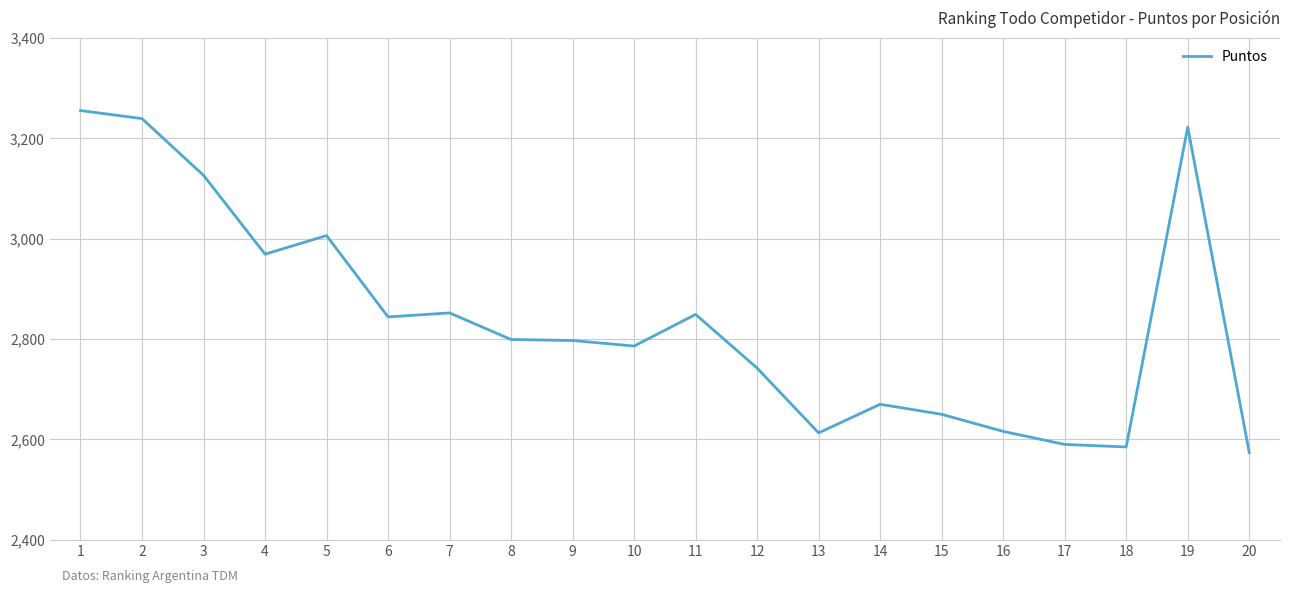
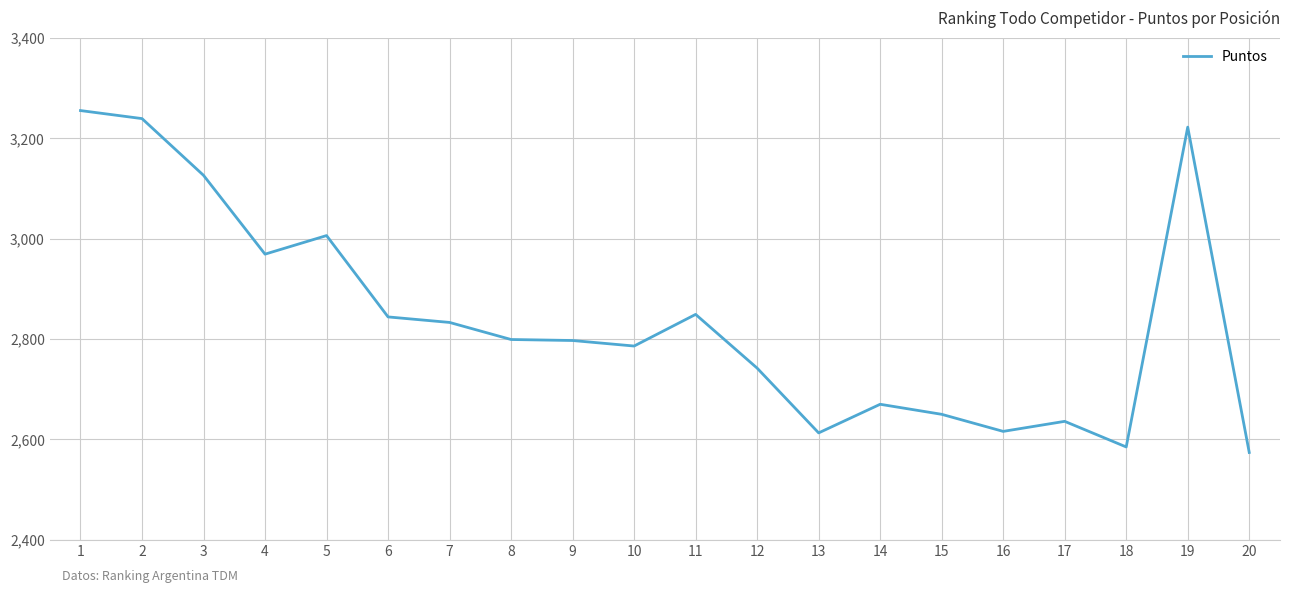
7: 2,850 -> 2,830
17: 2,590 -> 2,640
